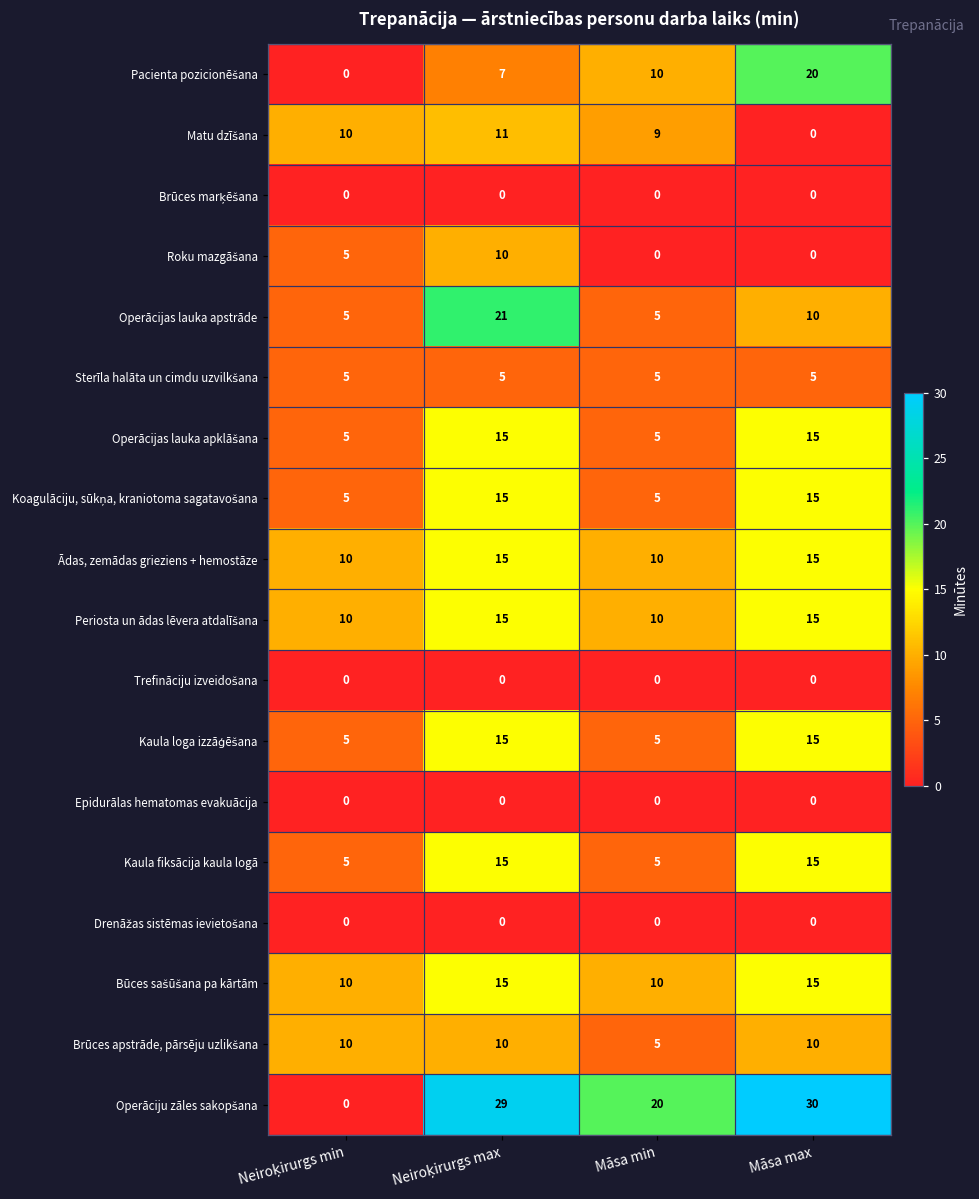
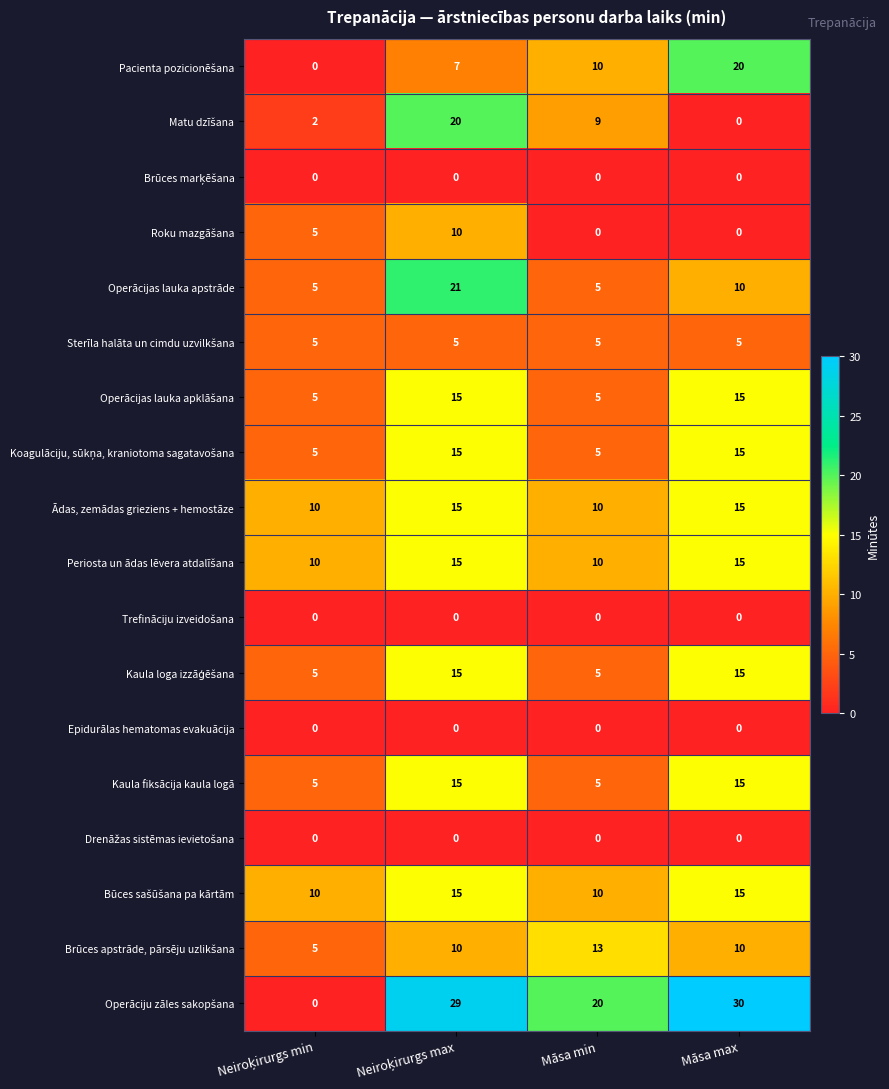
Matu dzīšana, Neiroķirurgs min: 10 -> 2
Matu dzīšana, Neiroķirurgs max: 11 -> 20
Brūces apstrāde, pārsēju uzlikšana, Neiroķirurgs min: 10 -> 5
Brūces apstrāde, pārsēju uzlikšana, Māsa min: 5 -> 13
